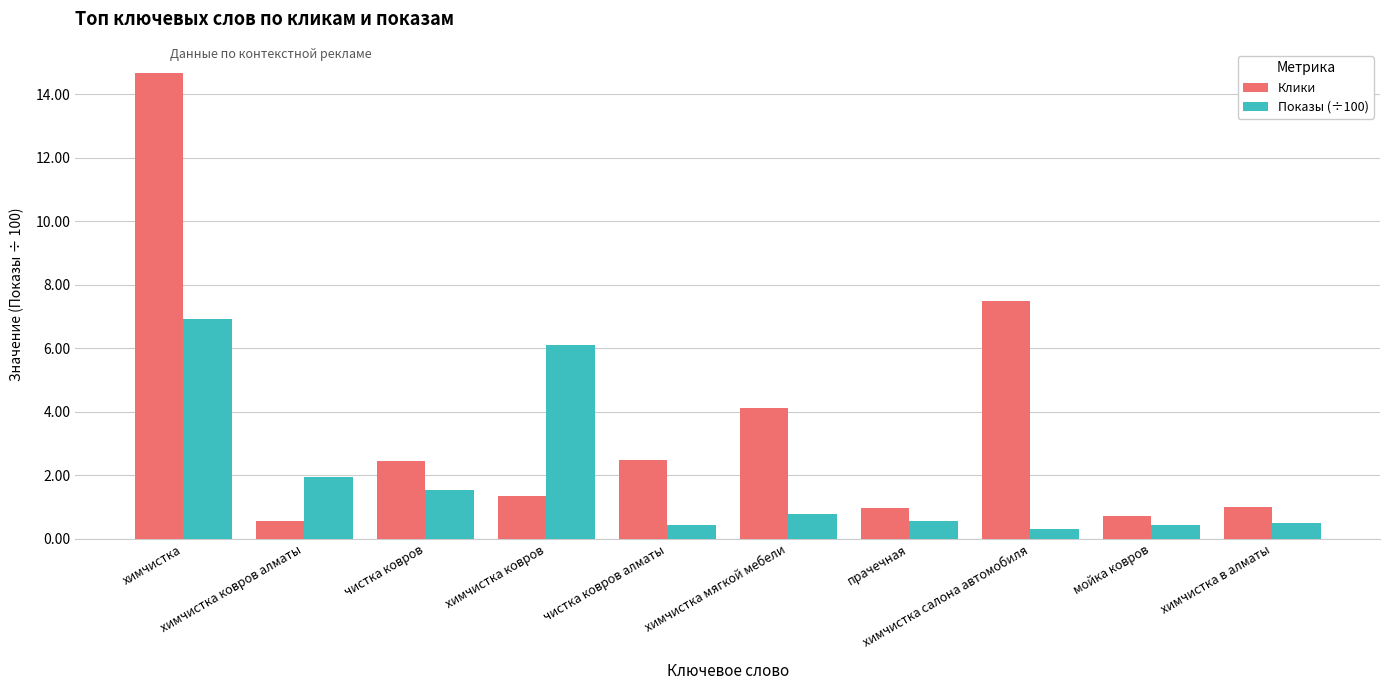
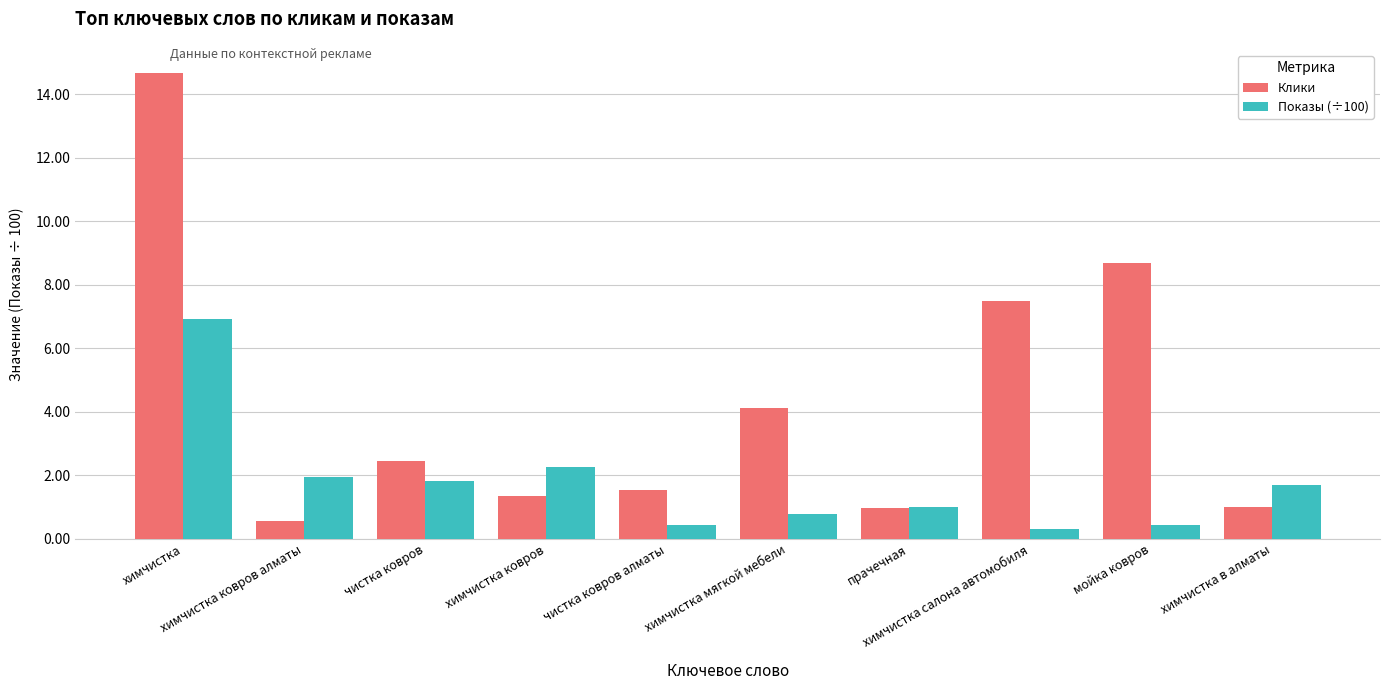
Показы (÷100), чистка ковров: 1.5 -> 1.8
Показы (÷100), химчистка ковров: 6.1 -> 2.3
Клики, чистка ковров алматы: 2.5 -> 1.5
Показы (÷100), прачечная: 0.6 -> 1.0
Клики, мойка ковров: 0.7 -> 8.7
Показы (÷100), химчистка в алматы: 0.5 -> 1.7
